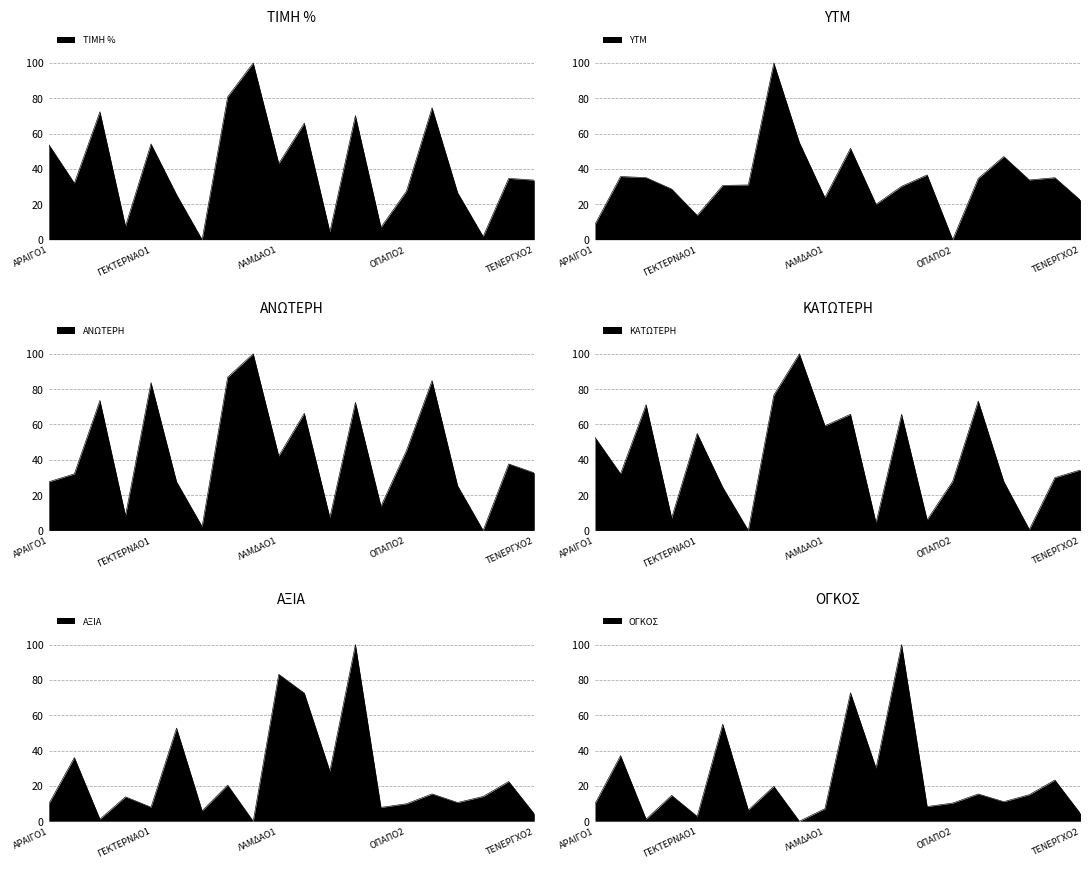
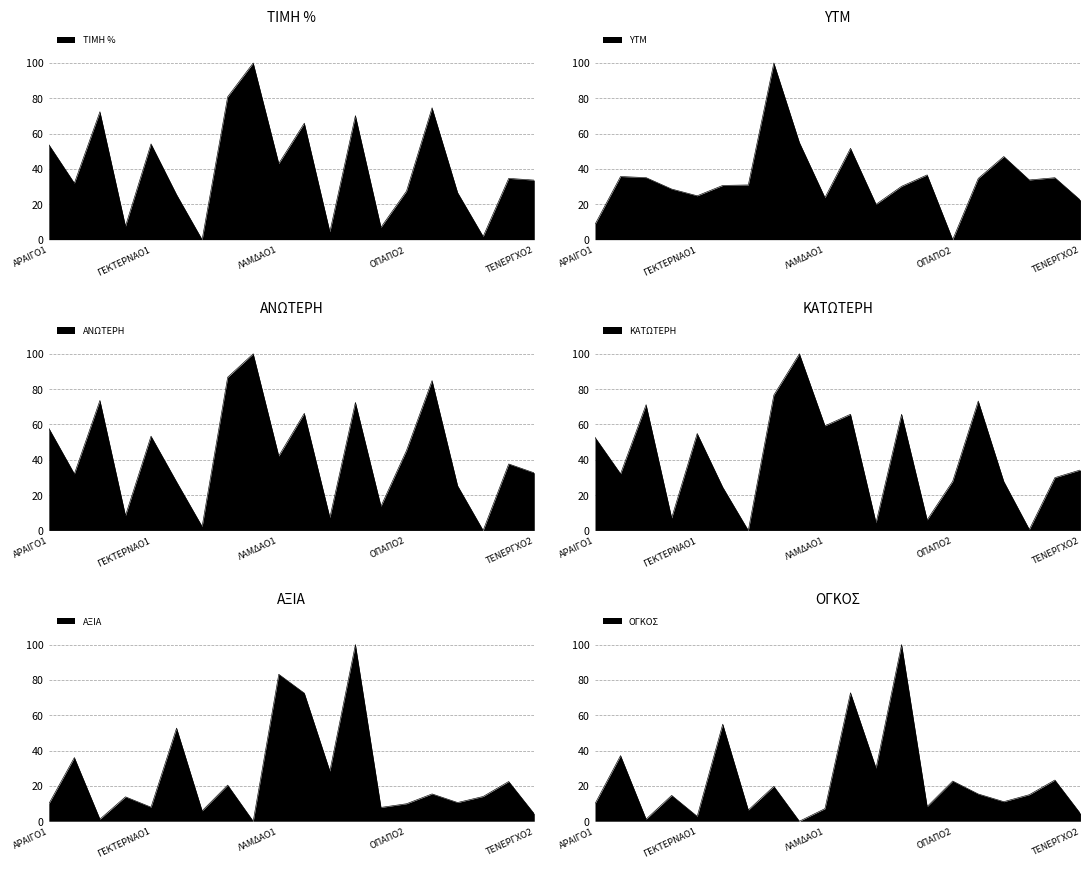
YTM, ΓΕΚΤΕΡΝΑΟ1: 14 -> 25
ΑΝΩΤΕΡΗ, ΑΡΑΙΓΟ1: 28 -> 58
ΑΝΩΤΕΡΗ, ΓΕΚΤΕΡΝΑΟ1: 84 -> 53
ΟΓΚΟΣ, ΟΠΑΠΟ2: 10 -> 23
